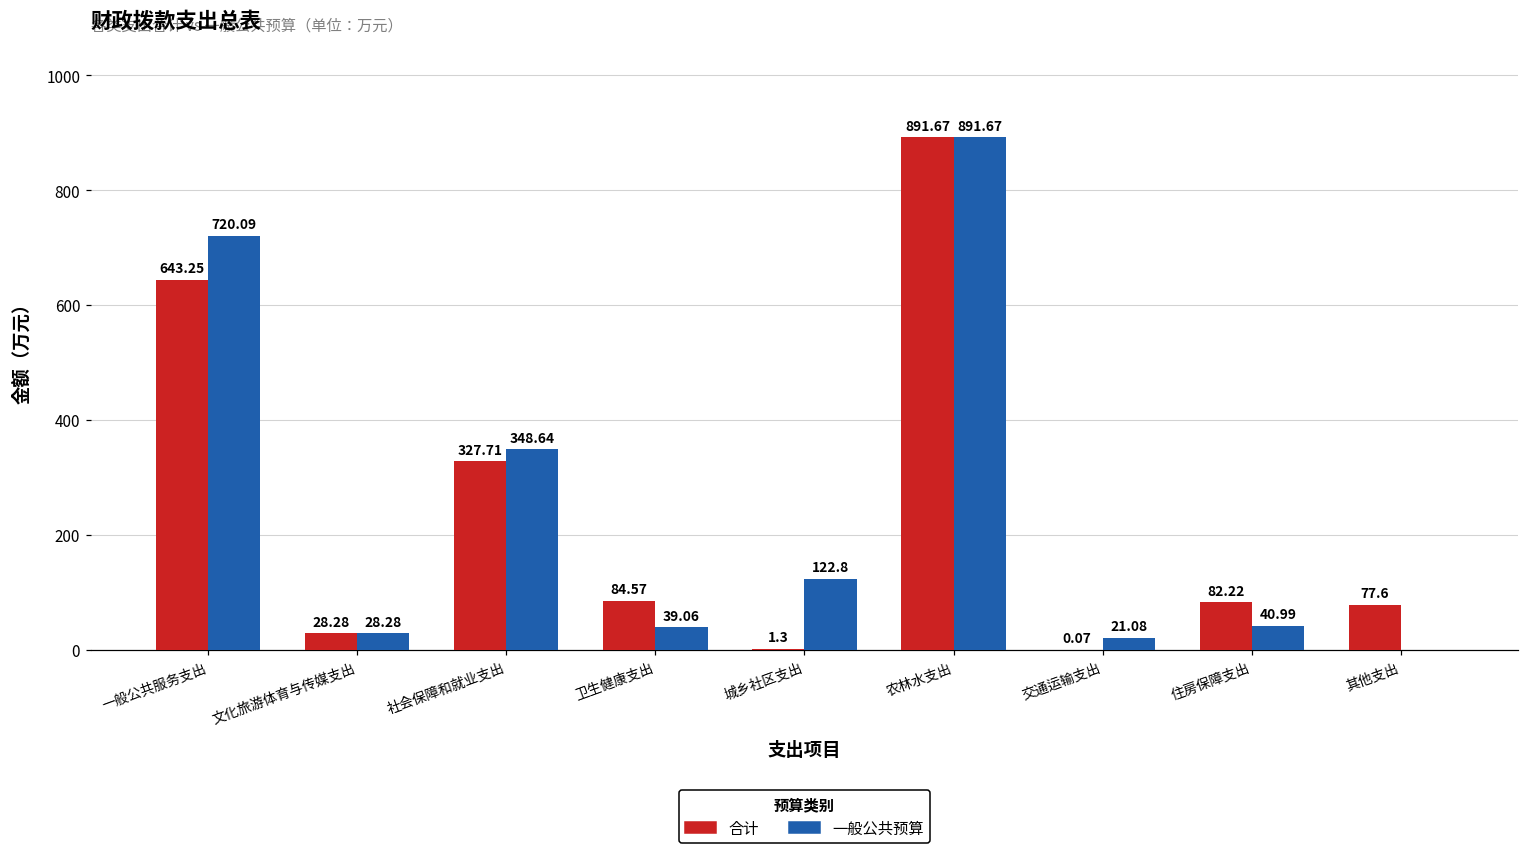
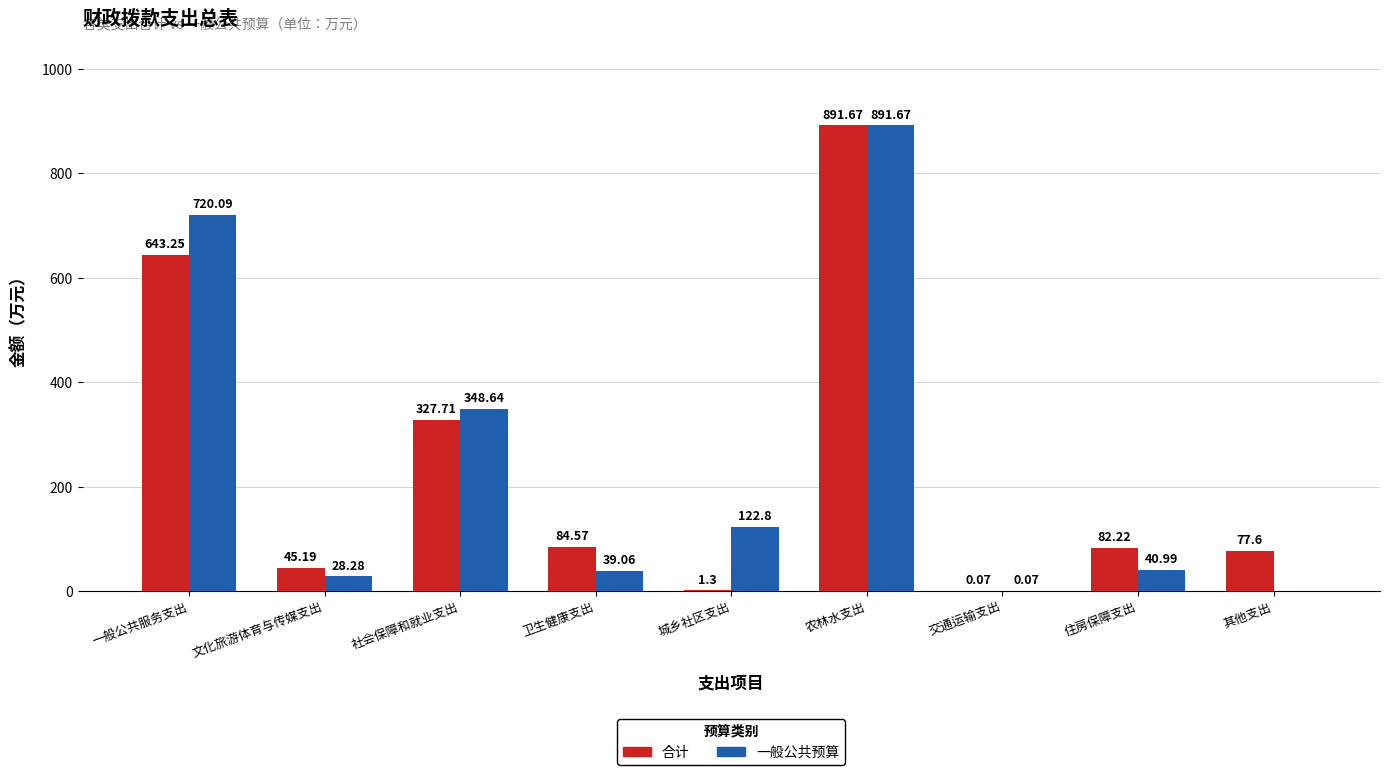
合计, 文化旅游体育与传媒支出: 28.28 -> 45.19
一般公共预算, 交通运输支出: 21.08 -> 0.07
